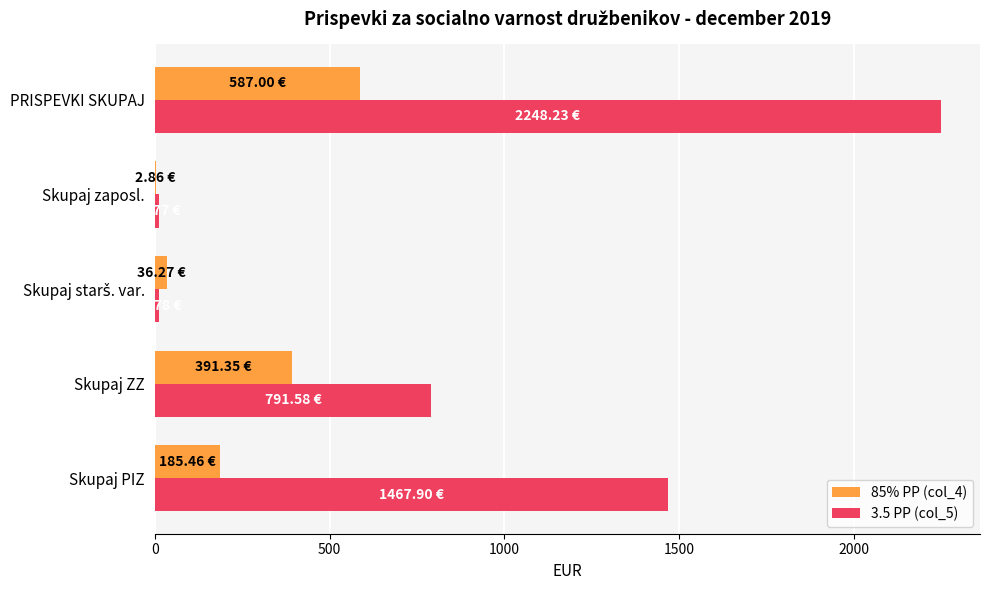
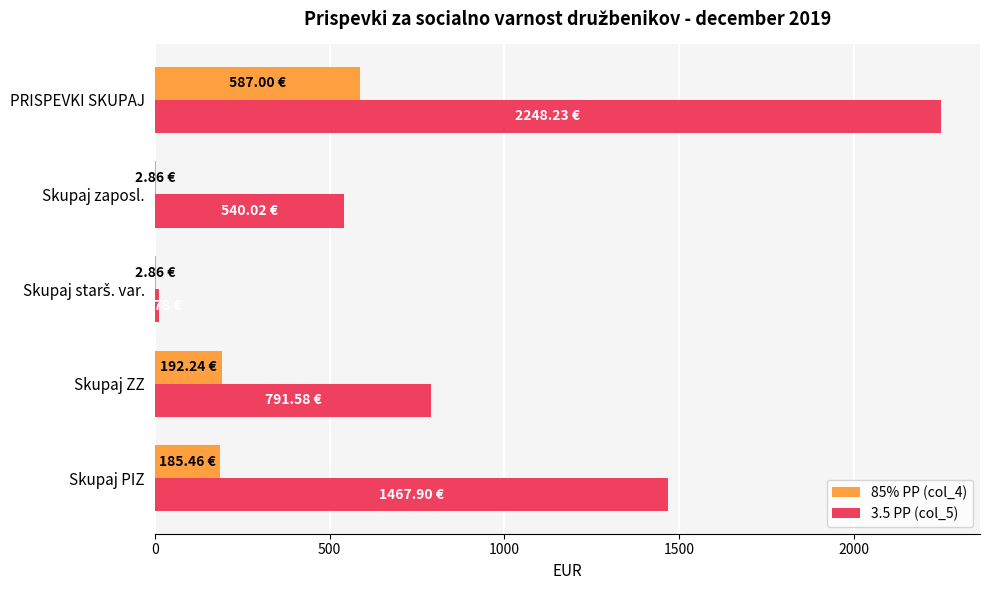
3.5 PP (col_5), Skupaj zaposl.: 10 -> 540
85% PP (col_4), Skupaj starš. var.: 36.27 -> 2.86
85% PP (col_4), Skupaj ZZ: 391.35 -> 192.24
